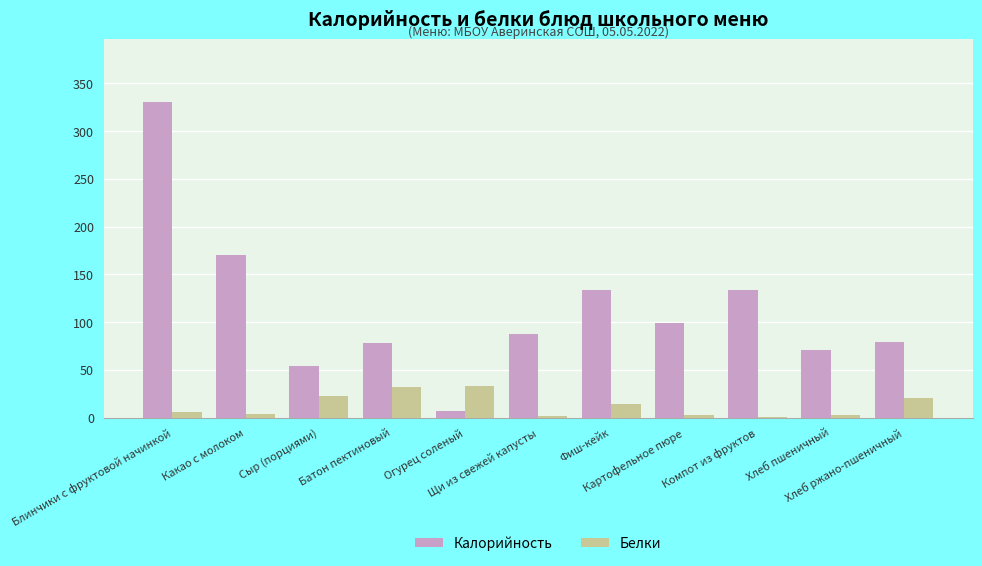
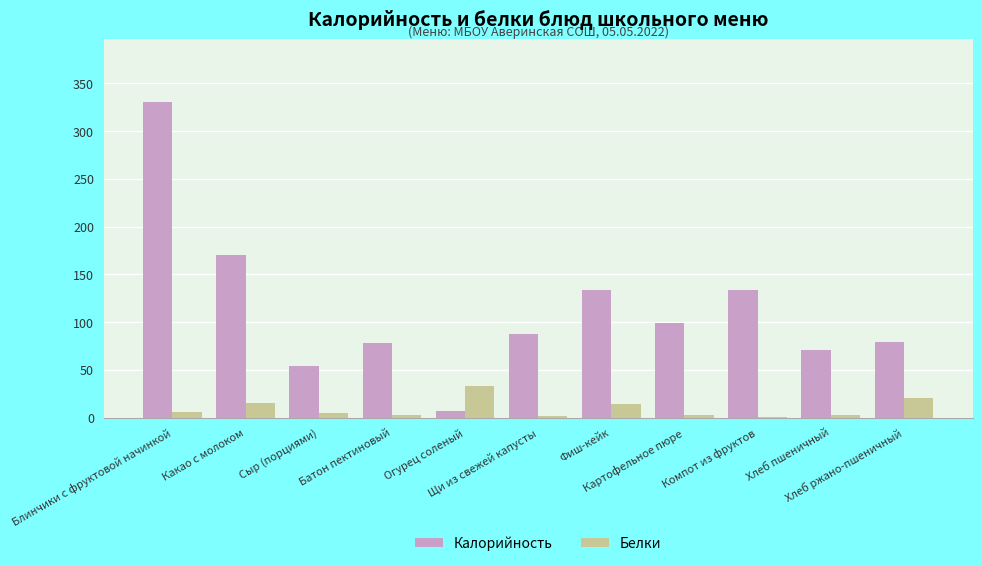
Белки, Какао с молоком: 0 -> 10
Белки, Сыр (порциями): 20 -> 0
Белки, Батон пектиновый: 30 -> 0
